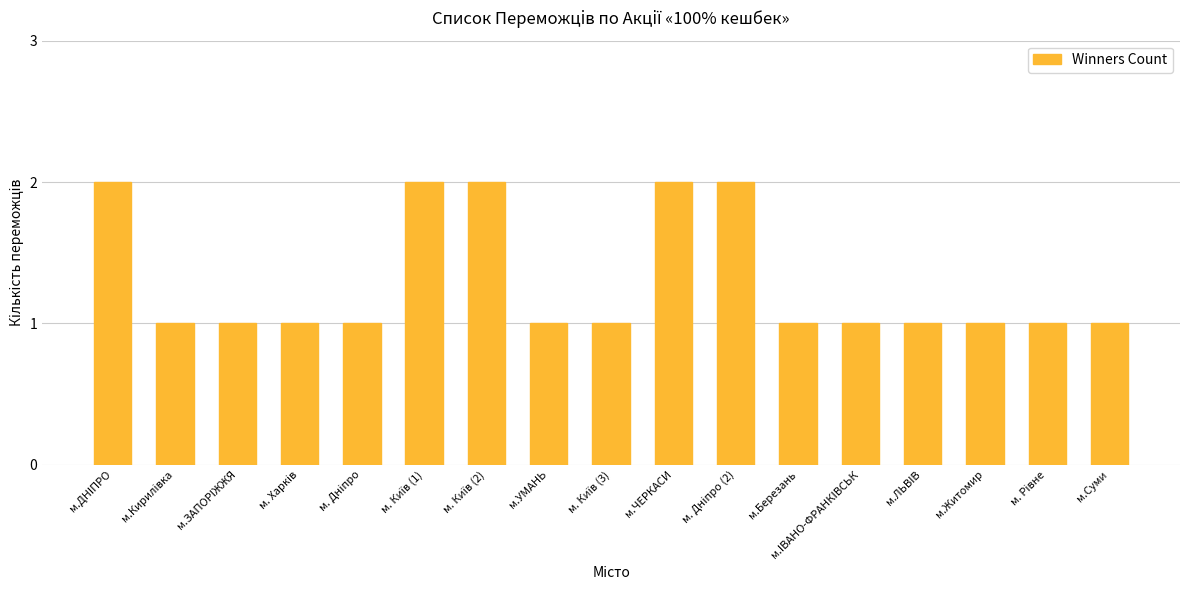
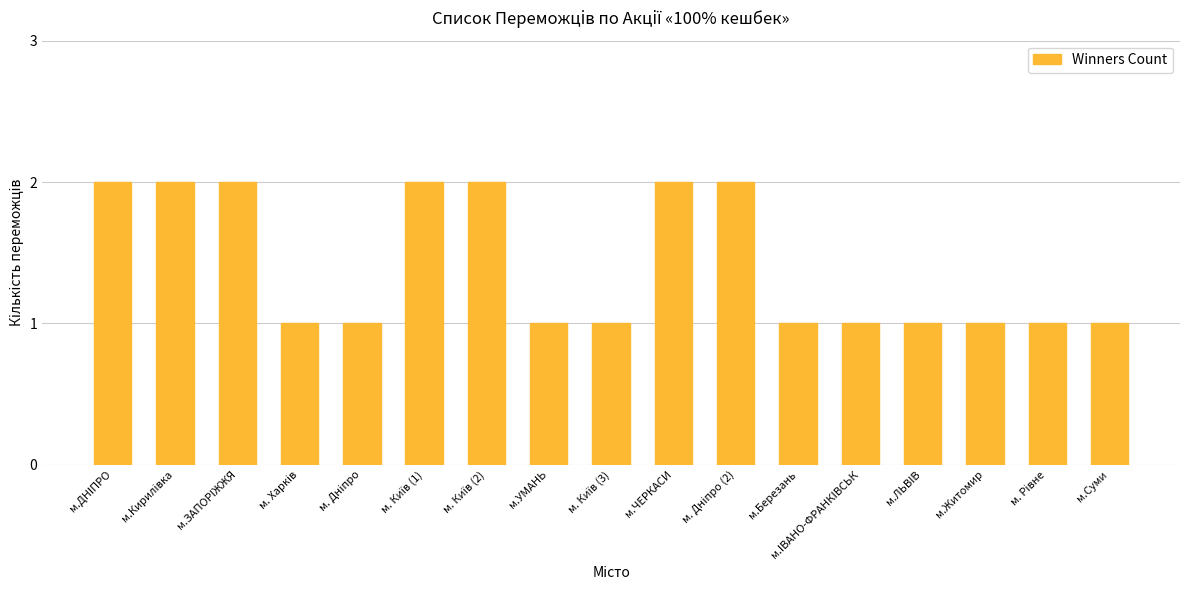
м.Кирилівка: 1 -> 2
м.ЗАПОРІЖЖЯ: 1 -> 2
